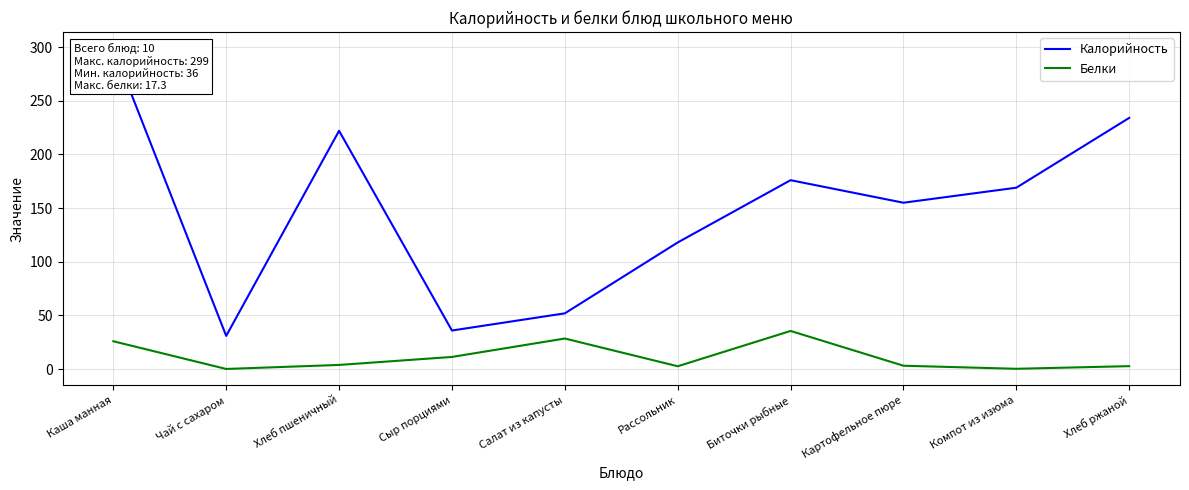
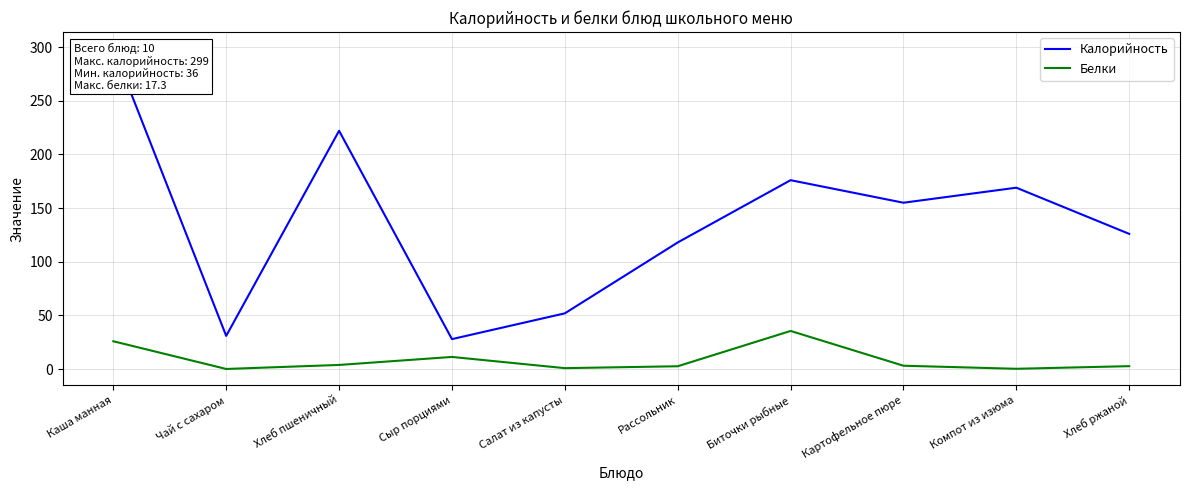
Калорийность, Сыр порциями: 36 -> 28
Белки, Салат из капусты: 29 -> 1
Калорийность, Хлеб ржаной: 234 -> 126
